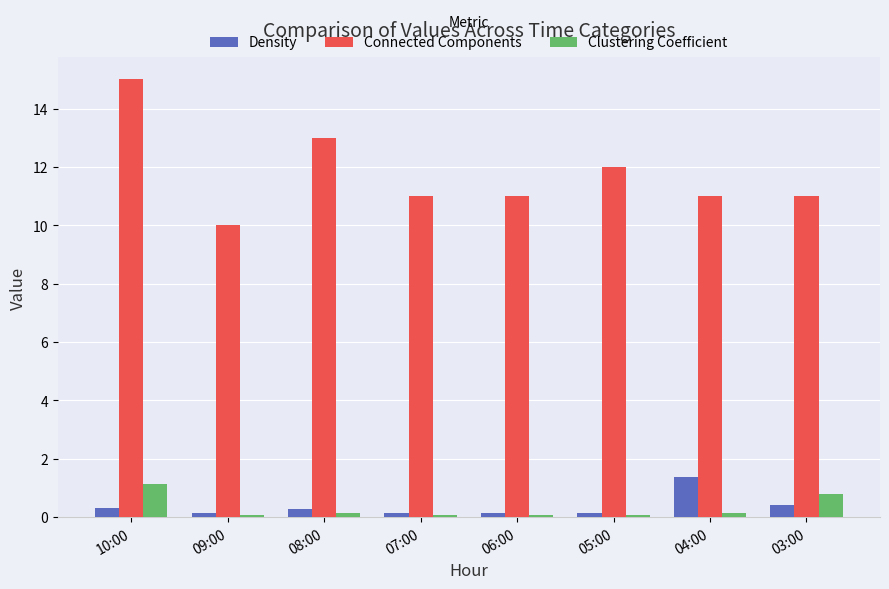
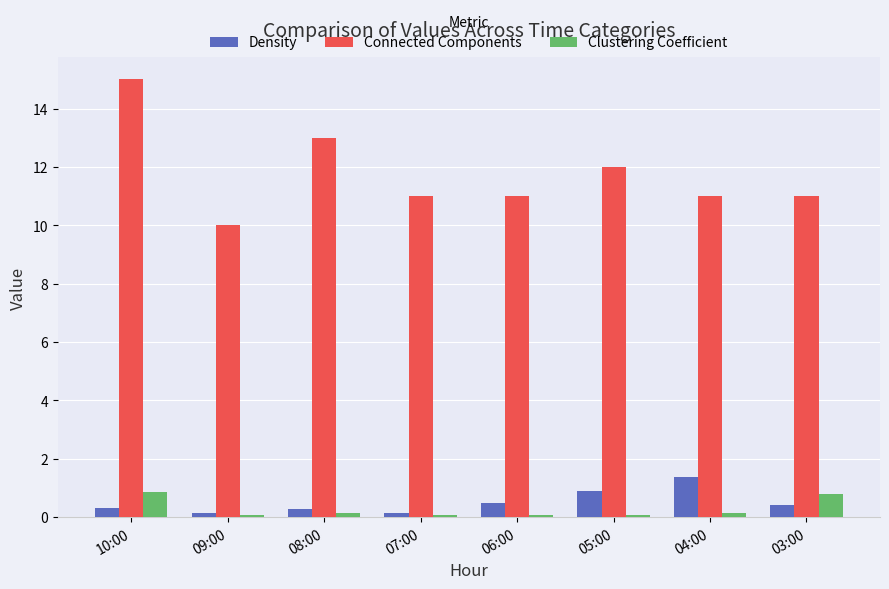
Clustering Coefficient, 10:00: 1.2 -> 0.9
Density, 06:00: 0.1 -> 0.5
Density, 05:00: 0.1 -> 0.9
